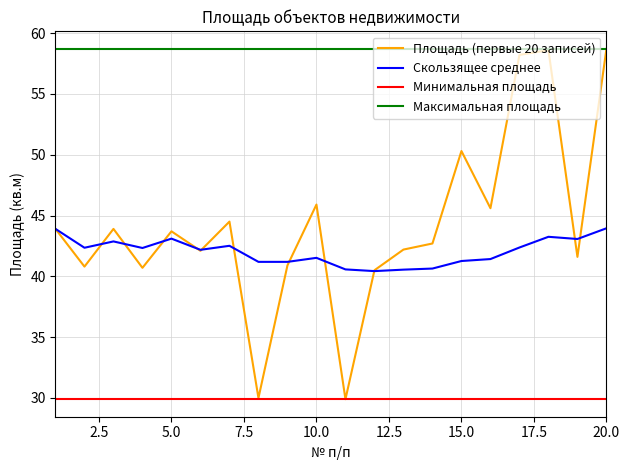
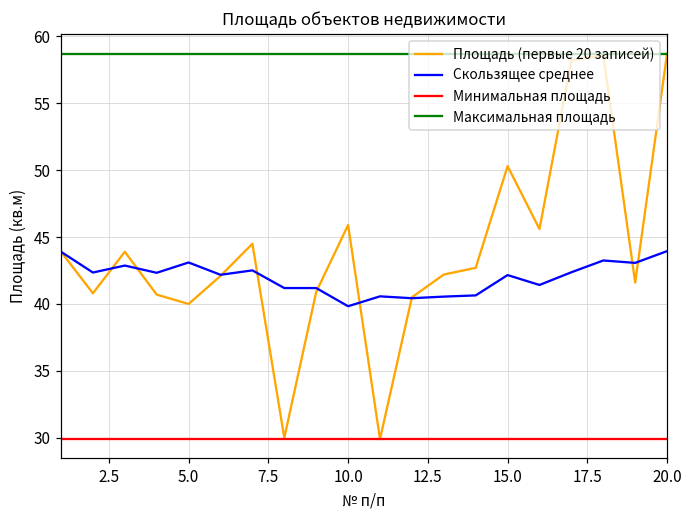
Площадь (первые 20 записей), 5.0: 43.7 -> 40.0
Скользящее среднее, 10.0: 41.5 -> 39.8
Скользящее среднее, 15.0: 41.3 -> 42.2
